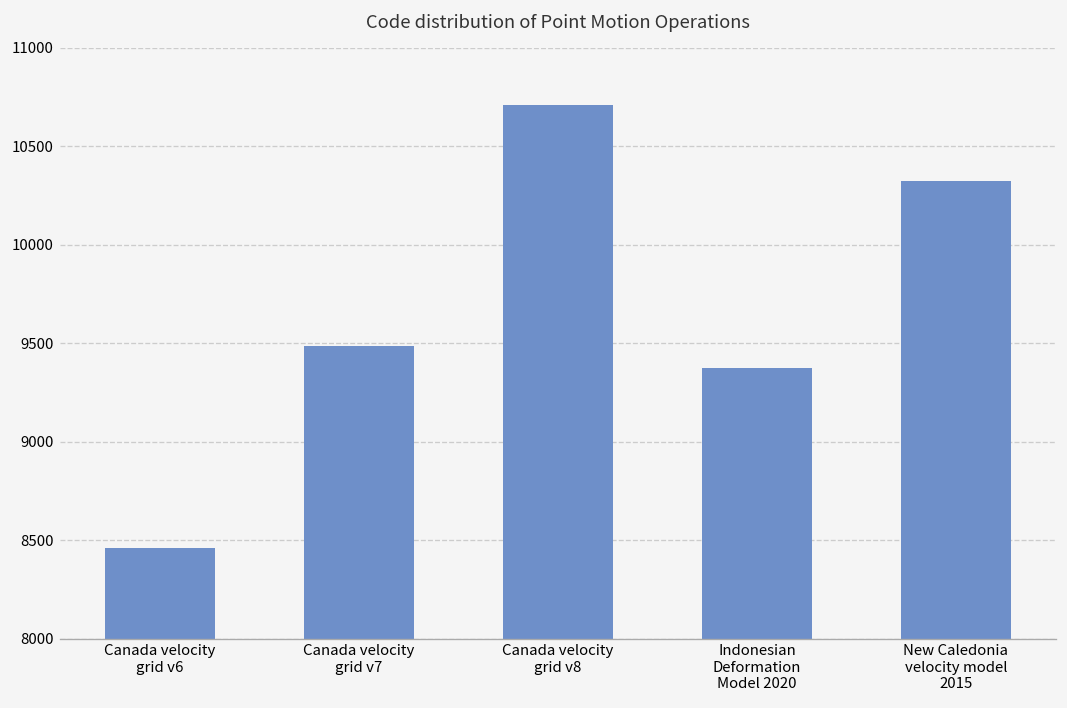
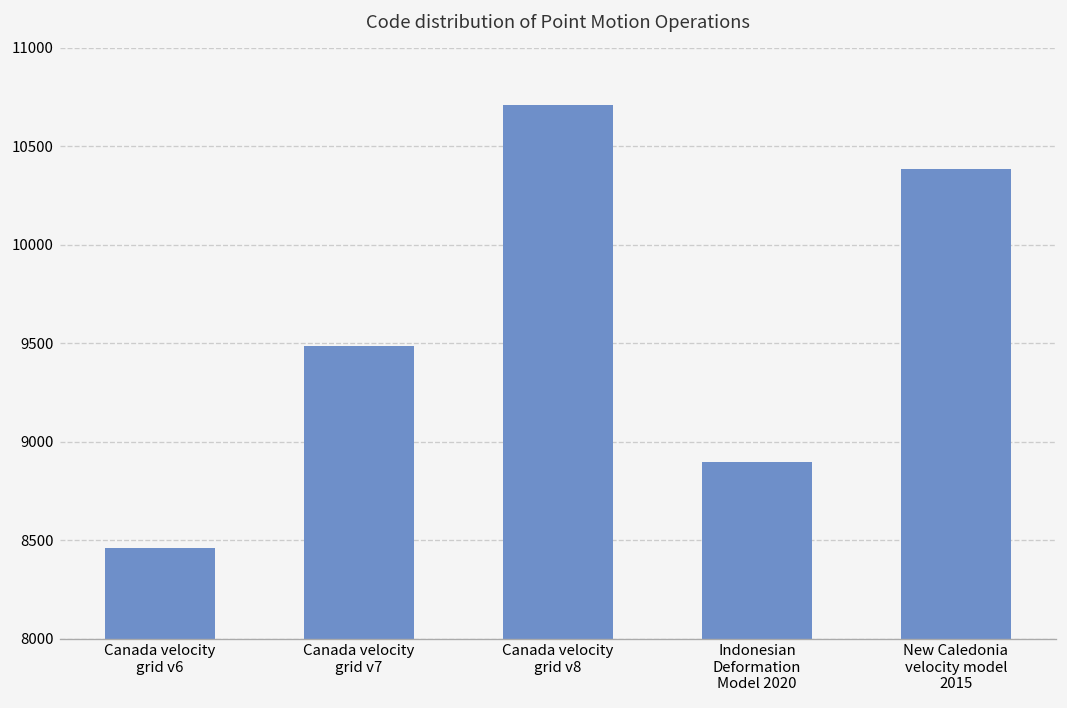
Indonesian Deformation Model 2020: 9380 -> 8900
New Caledonia velocity model 2015: 10320 -> 10380
